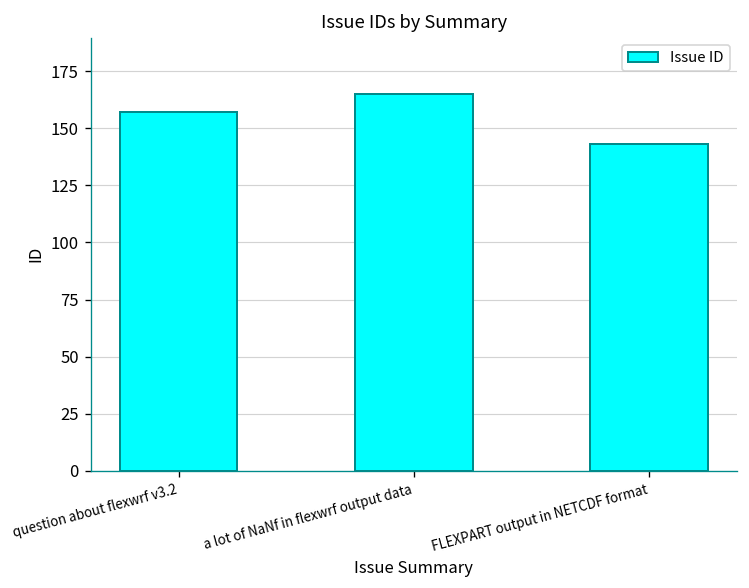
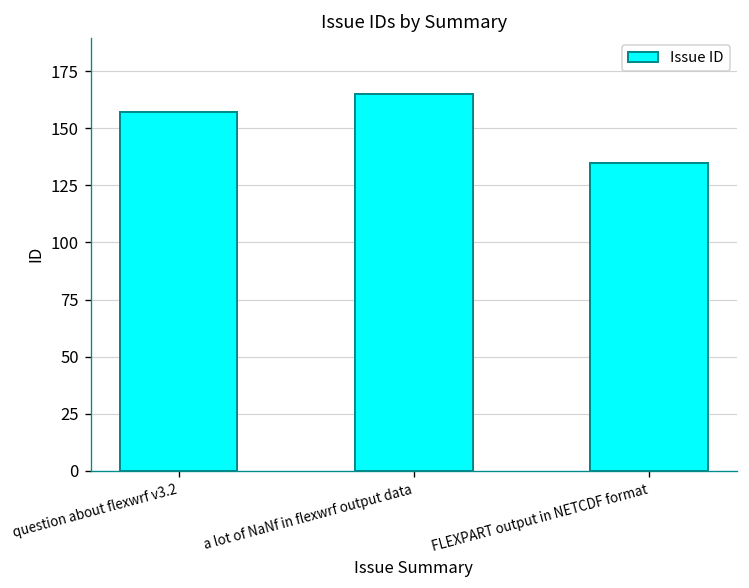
FLEXPART output in NETCDF format: 143 -> 135
